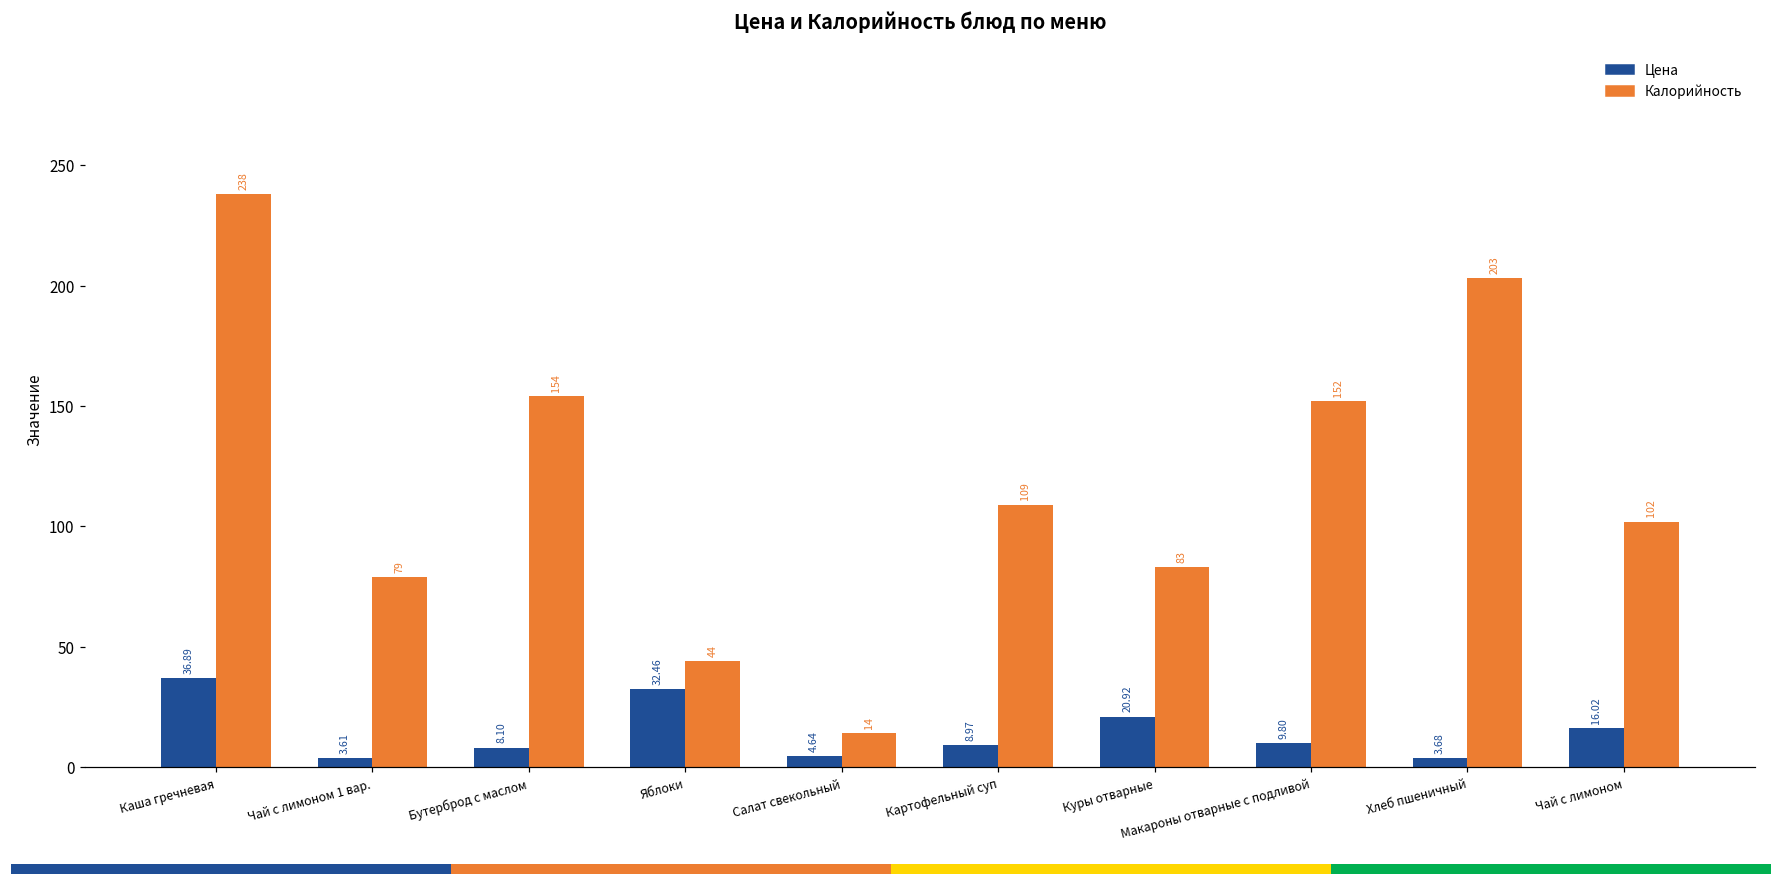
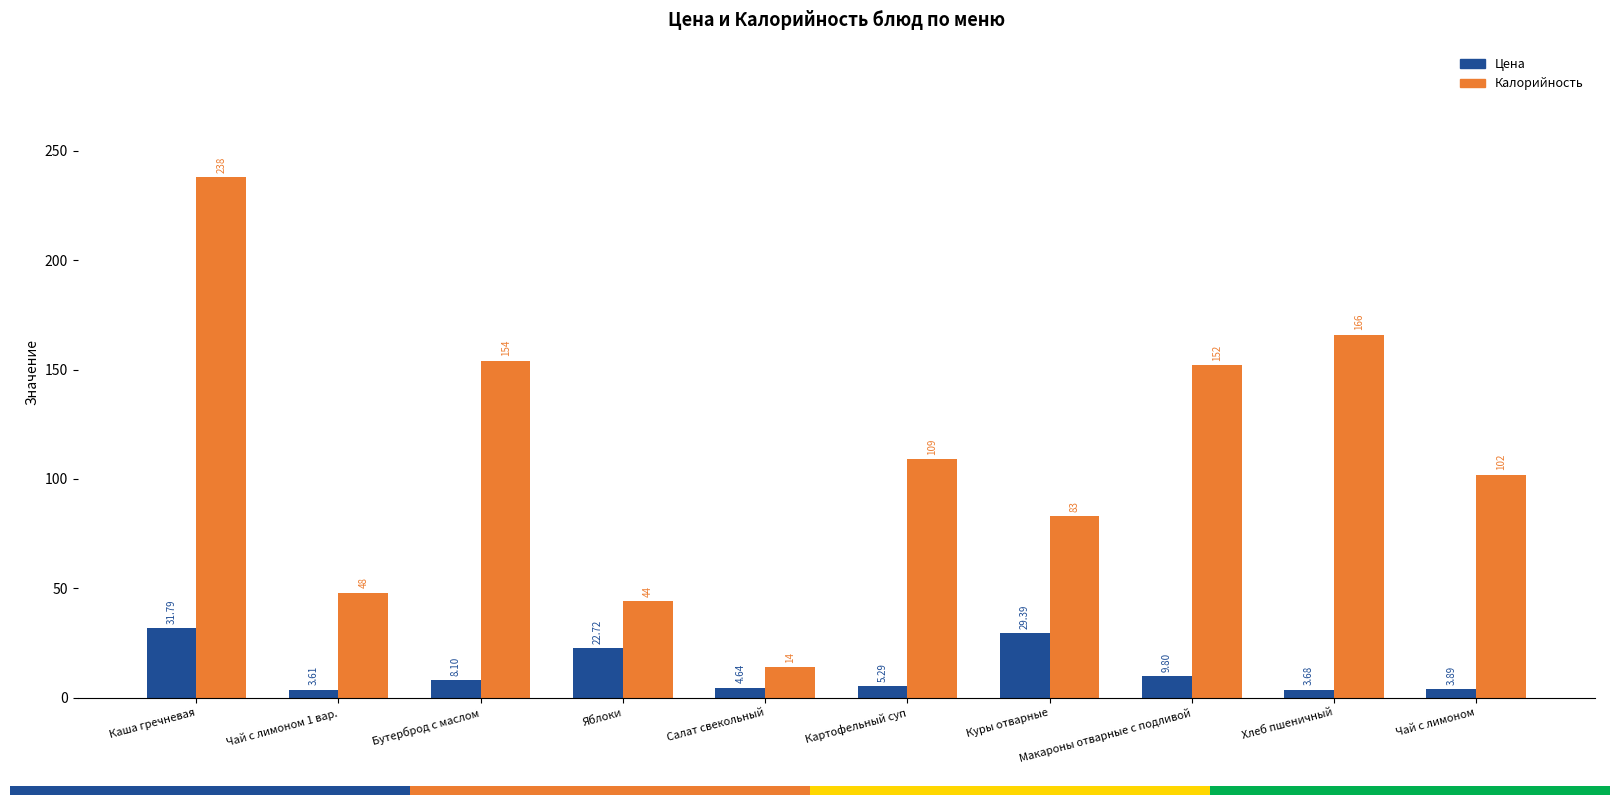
Цена и Калорийность блюд по меню, Цена, Каша гречневая: 36.89 -> 31.79
Цена и Калорийность блюд по меню, Калорийность, Чай с лимоном 1 вар.: 79 -> 48
Цена и Калорийность блюд по меню, Цена, Яблоки: 32.46 -> 22.72
Цена и Калорийность блюд по меню, Цена, Картофельный суп: 8.97 -> 5.29
Цена и Калорийность блюд по меню, Цена, Куры отварные: 20.92 -> 29.39
Цена и Калорийность блюд по меню, Калорийность, Хлеб пшеничный: 203 -> 166
Цена и Калорийность блюд по меню, Цена, Чай с лимоном: 16.02 -> 3.89
